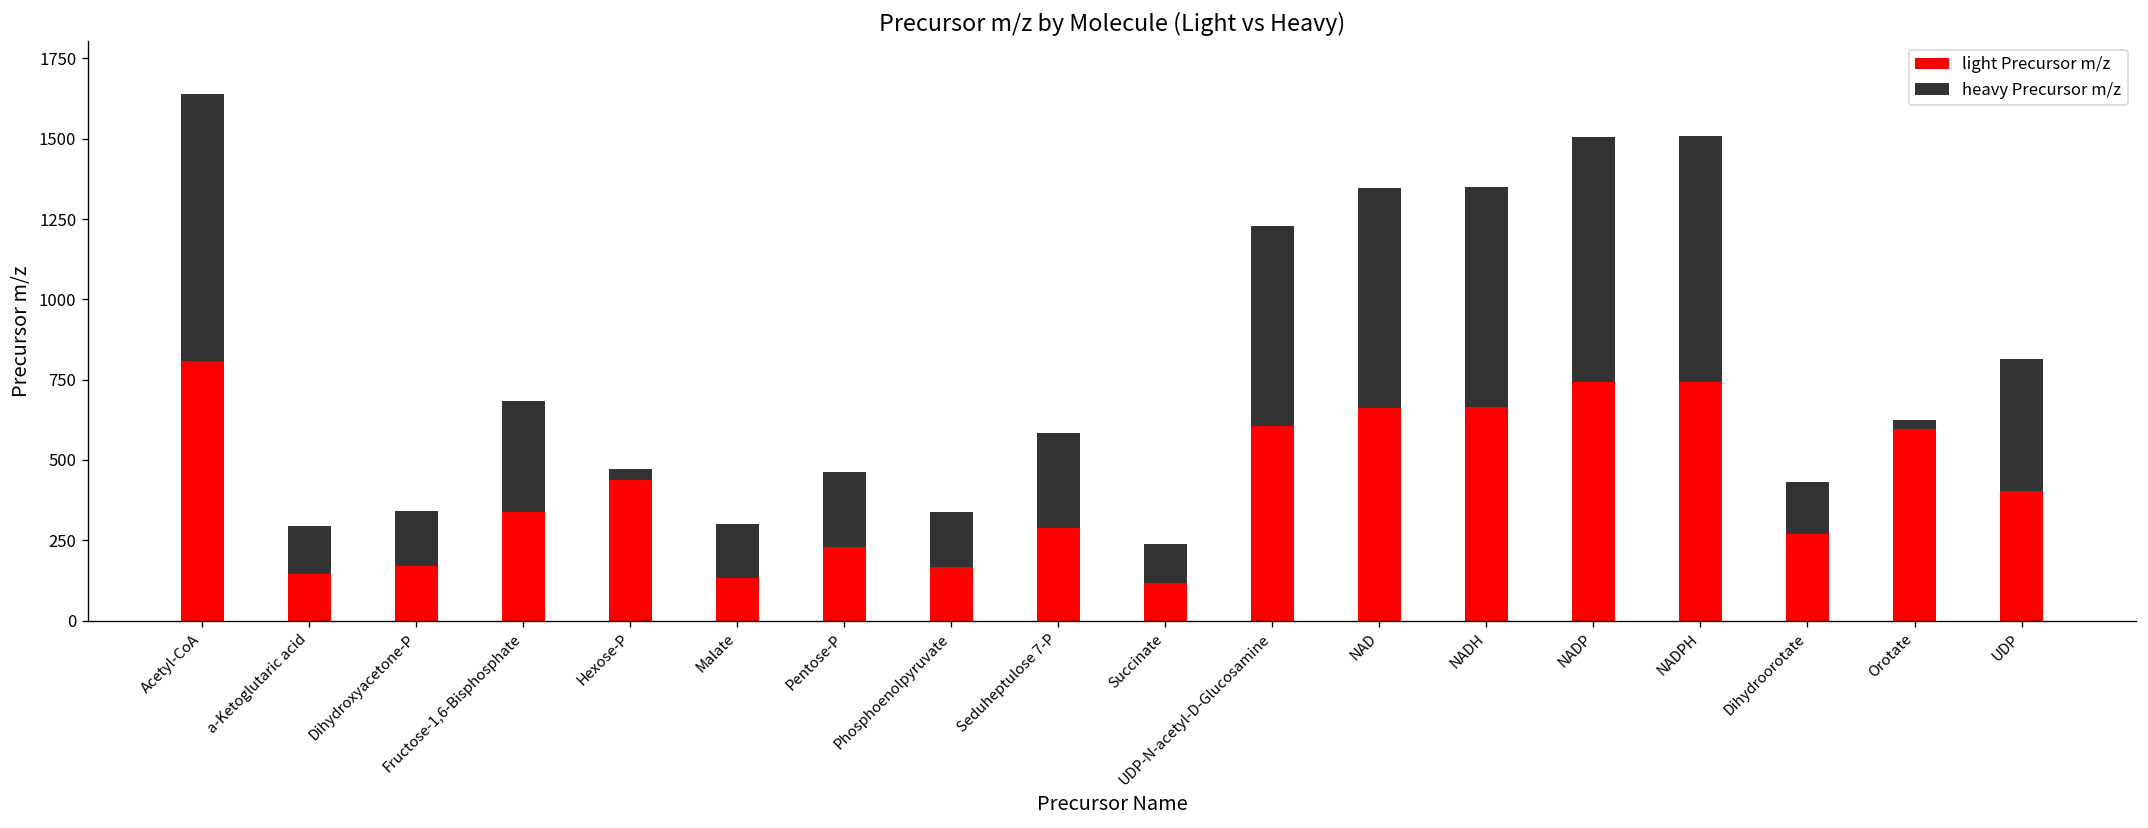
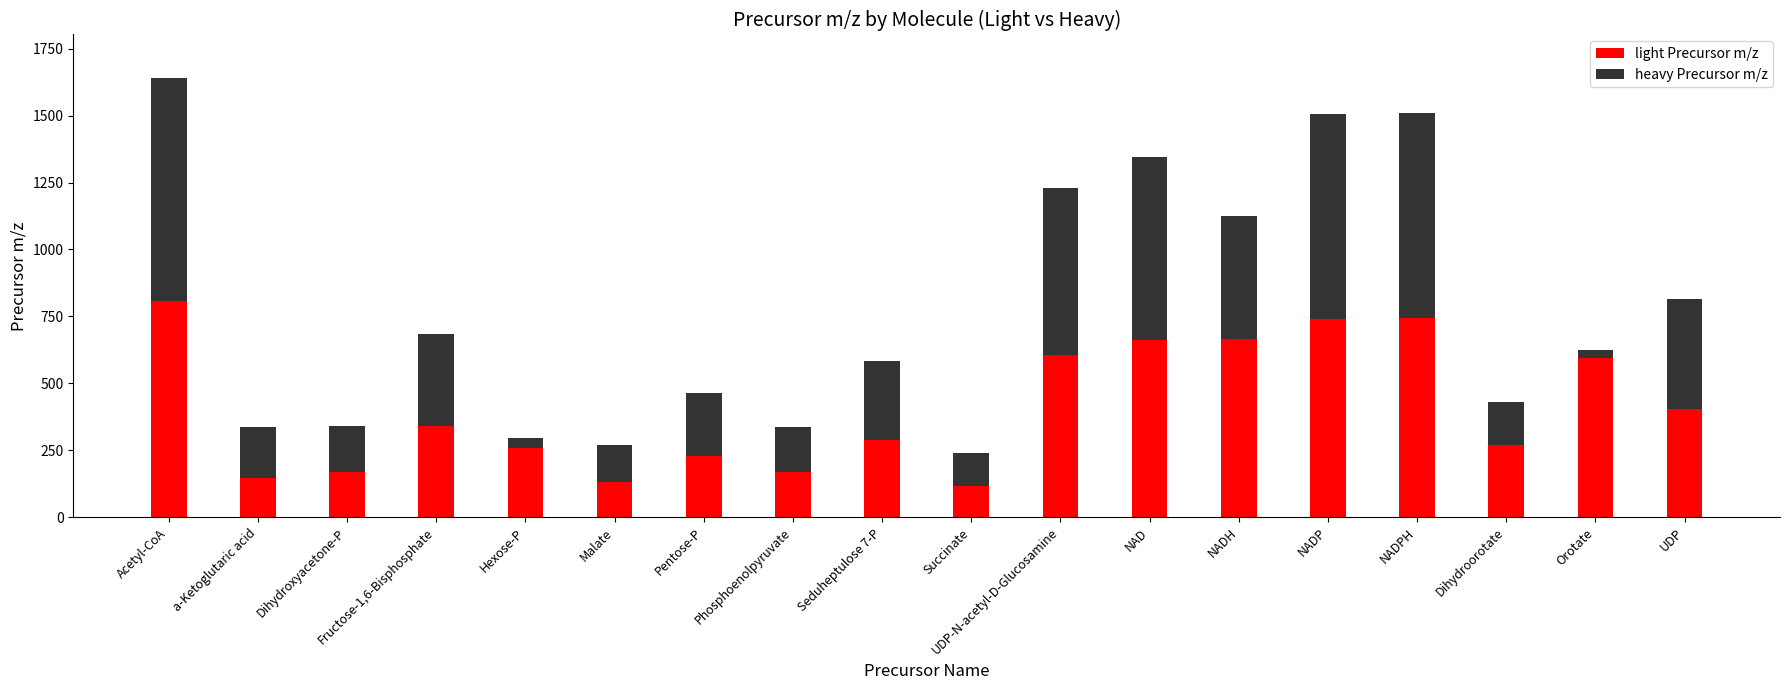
heavy Precursor m/z, a-Ketoglutaric acid: 150 -> 190
light Precursor m/z, Hexose-P: 440 -> 260
heavy Precursor m/z, Malate: 170 -> 140
heavy Precursor m/z, NADH: 690 -> 460
